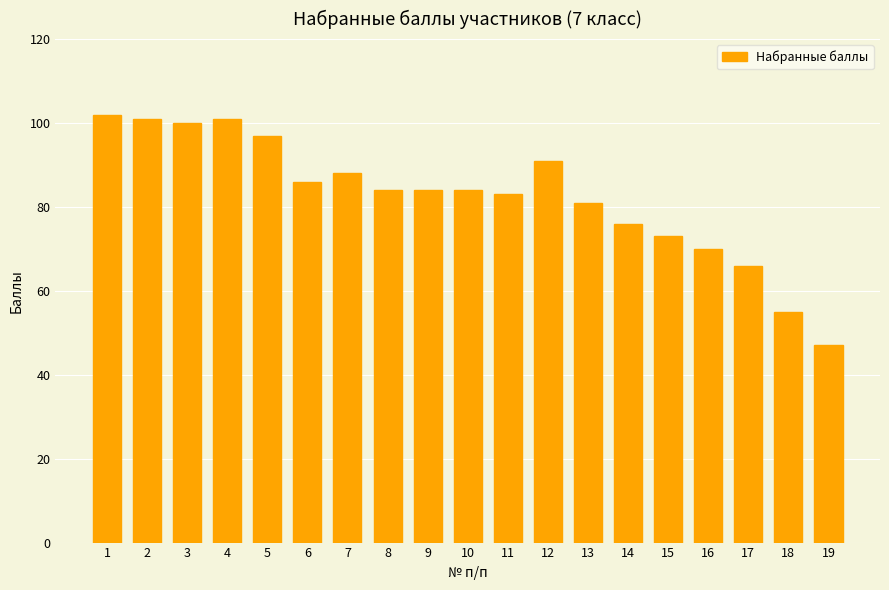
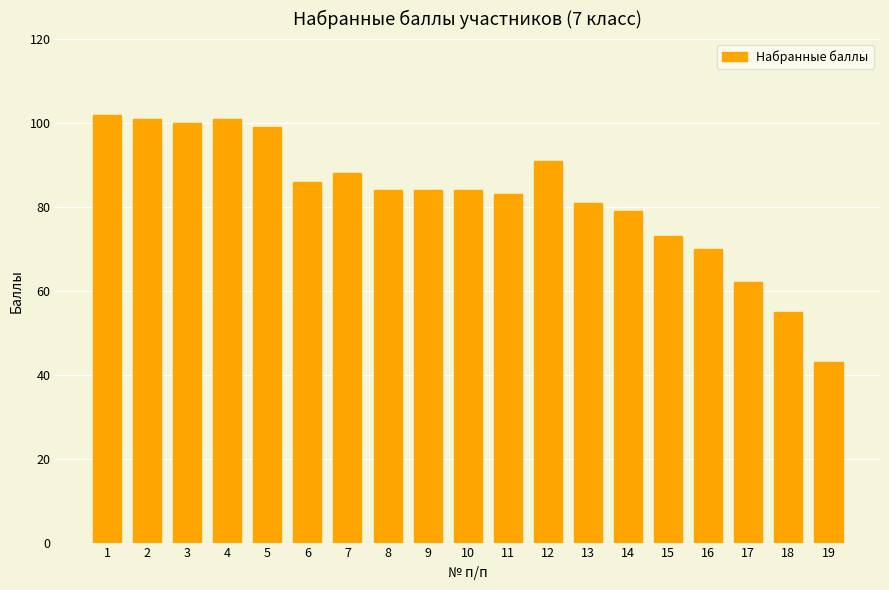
5: 97 -> 99
14: 76 -> 79
17: 66 -> 62
19: 47 -> 43
